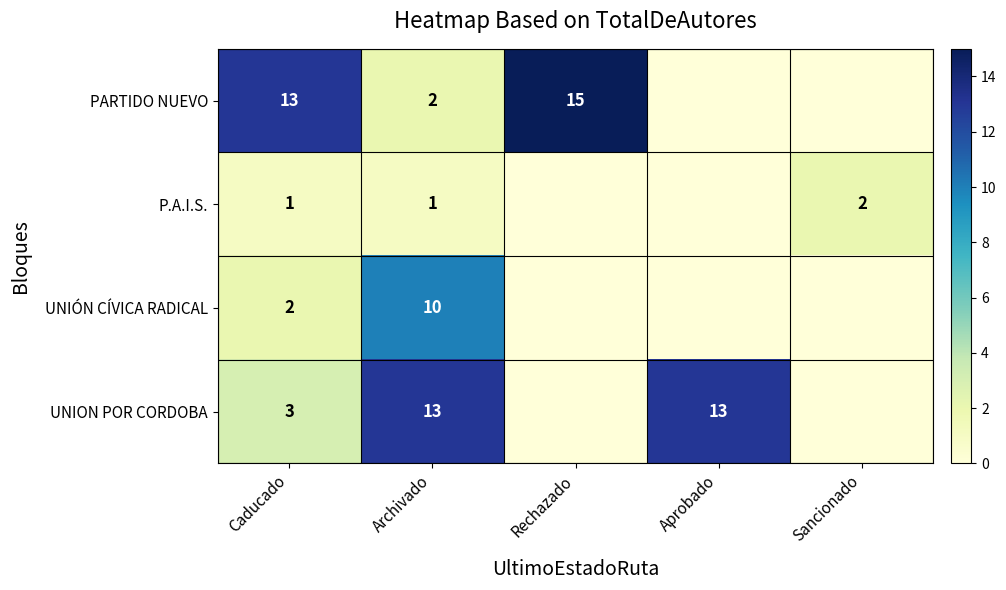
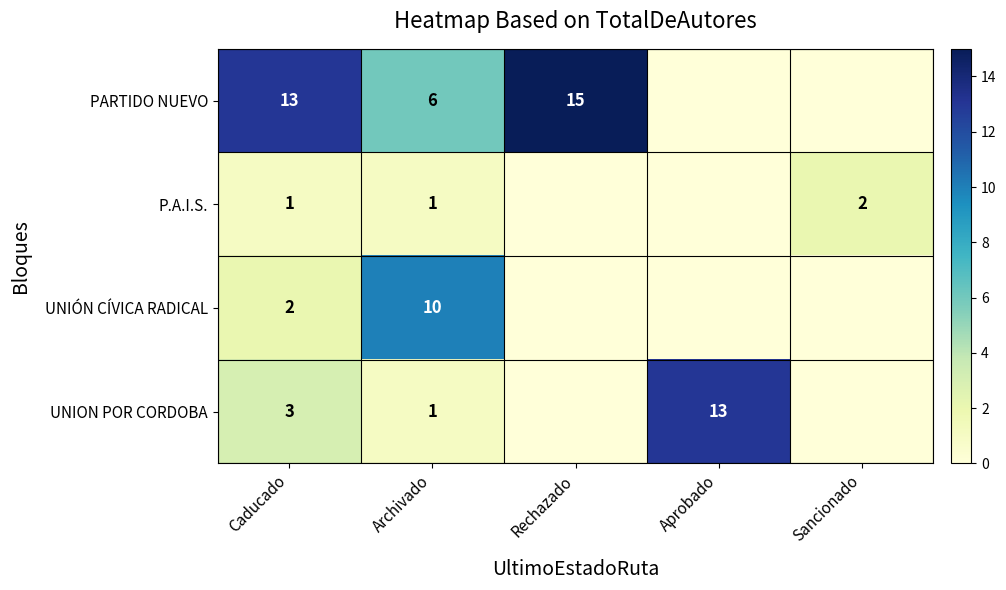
PARTIDO NUEVO, Archivado: 2 -> 6
UNION POR CORDOBA, Archivado: 13 -> 1
